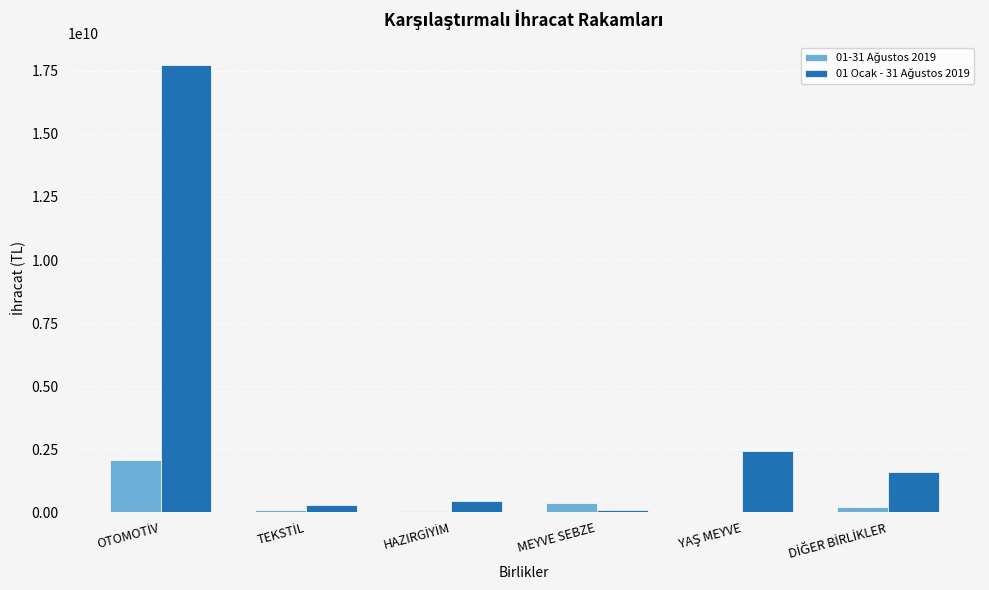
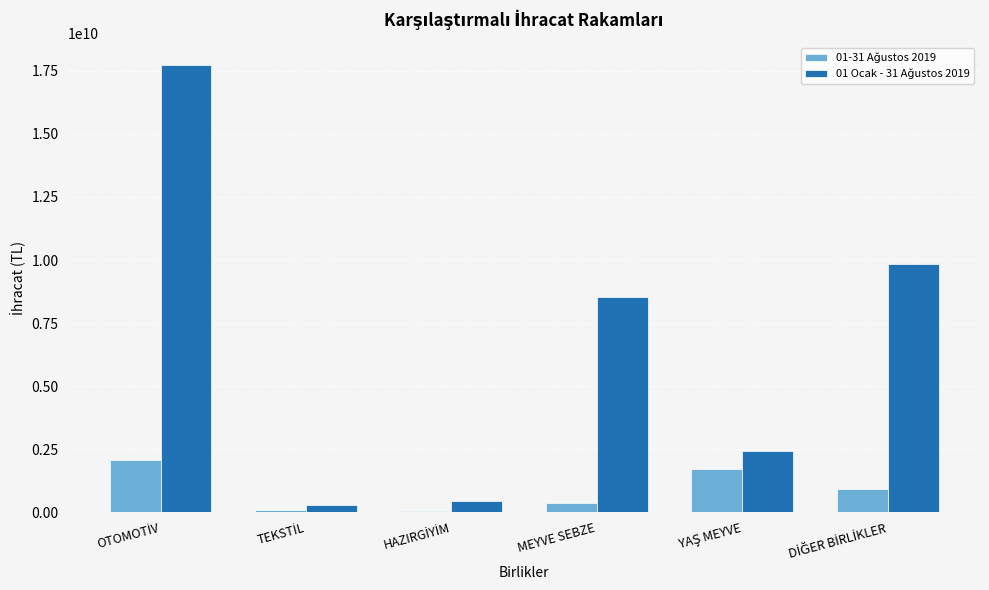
01 Ocak - 31 Ağustos 2019, MEYVE SEBZE: 100000000 -> 8500000000
01-31 Ağustos 2019, YAŞ MEYVE: 0 -> 1700000000
01-31 Ağustos 2019, DİĞER BİRLİKLER: 200000000 -> 900000000
01 Ocak - 31 Ağustos 2019, DİĞER BİRLİKLER: 1600000000 -> 9800000000
